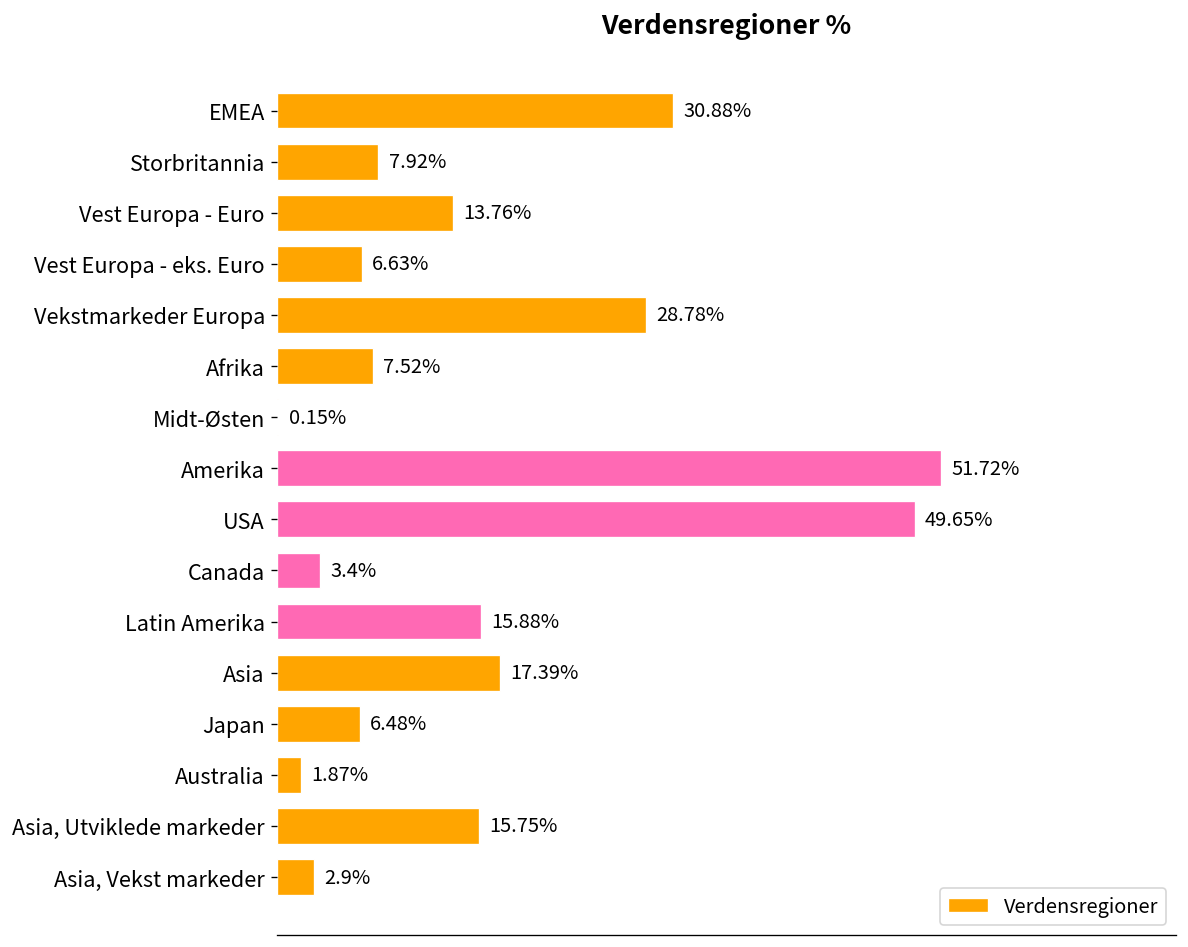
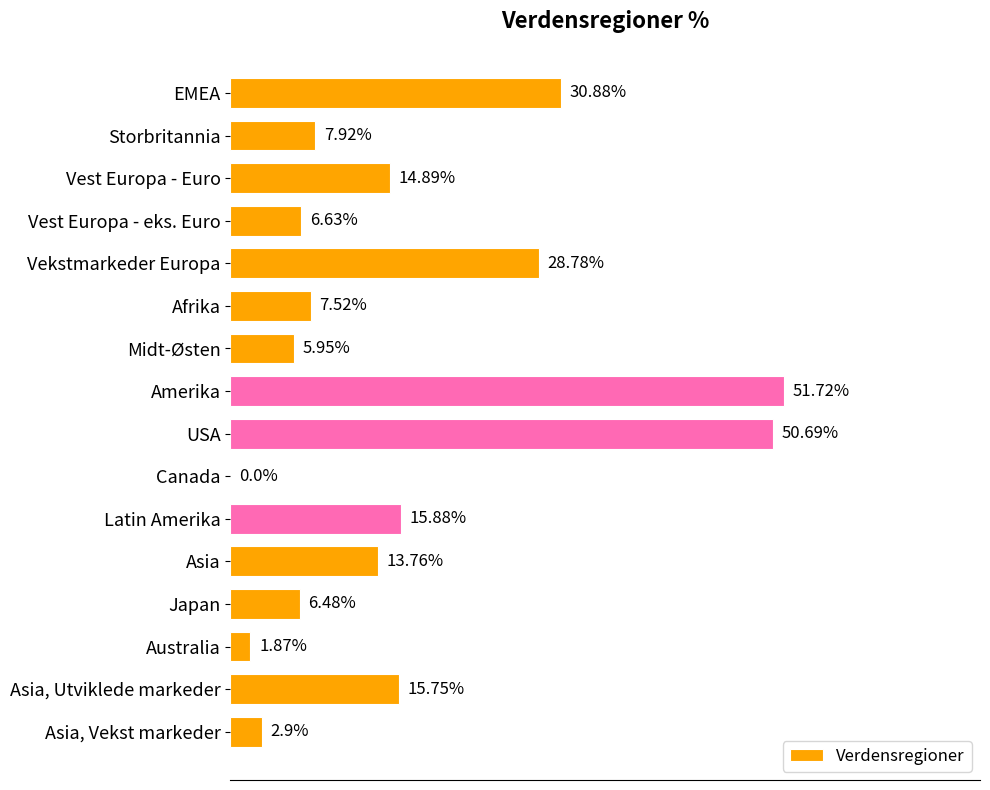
Vest Europa - Euro: 13.76% -> 14.89%
Midt-Østen: 0.15% -> 5.95%
USA: 49.65% -> 50.69%
Canada: 3.4% -> 0.0%
Asia: 17.39% -> 13.76%
